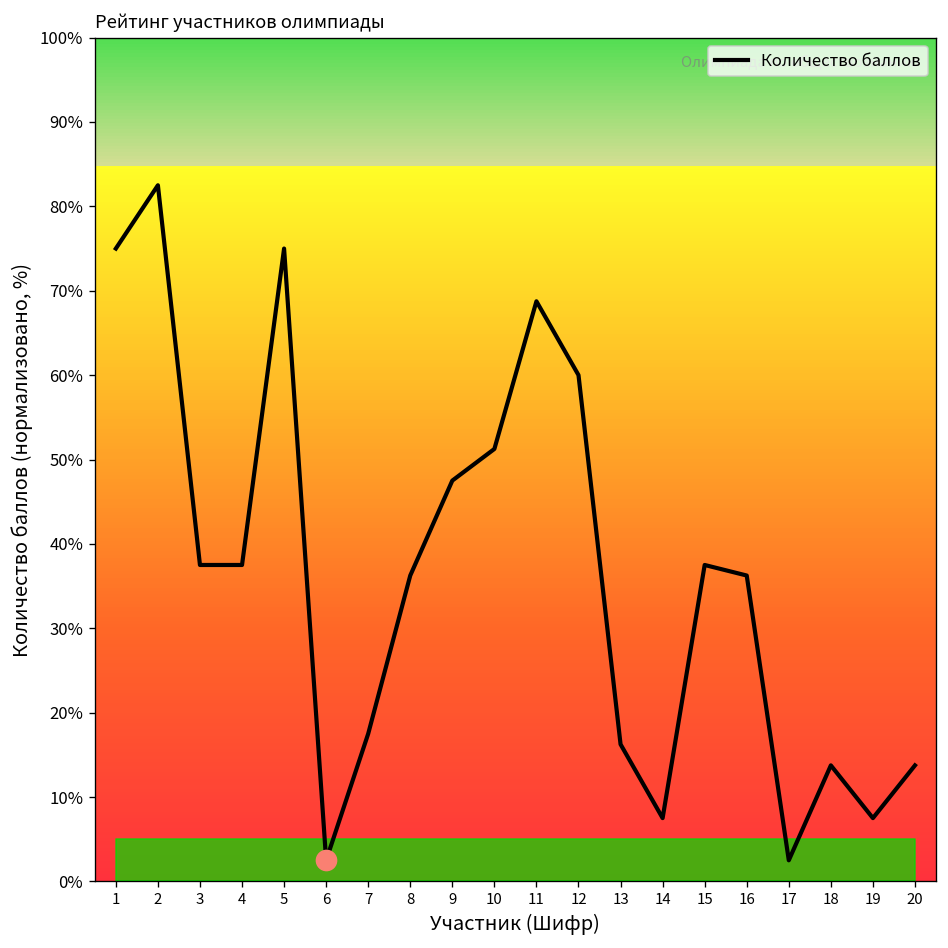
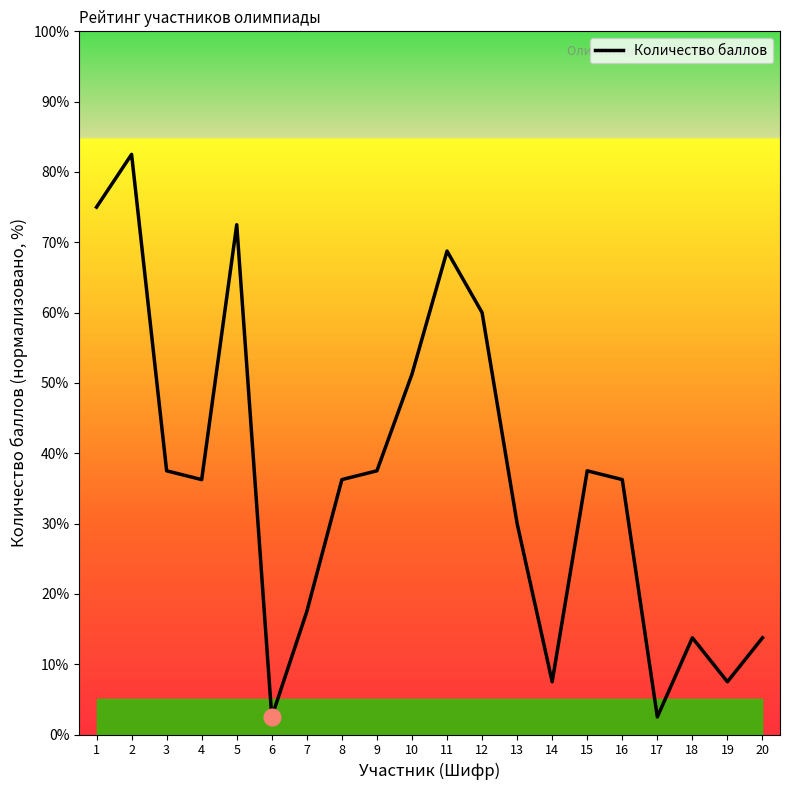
Количество баллов, 4: 38% -> 36%
Количество баллов, 5: 75% -> 73%
Количество баллов, 9: 48% -> 38%
Количество баллов, 13: 16% -> 30%
